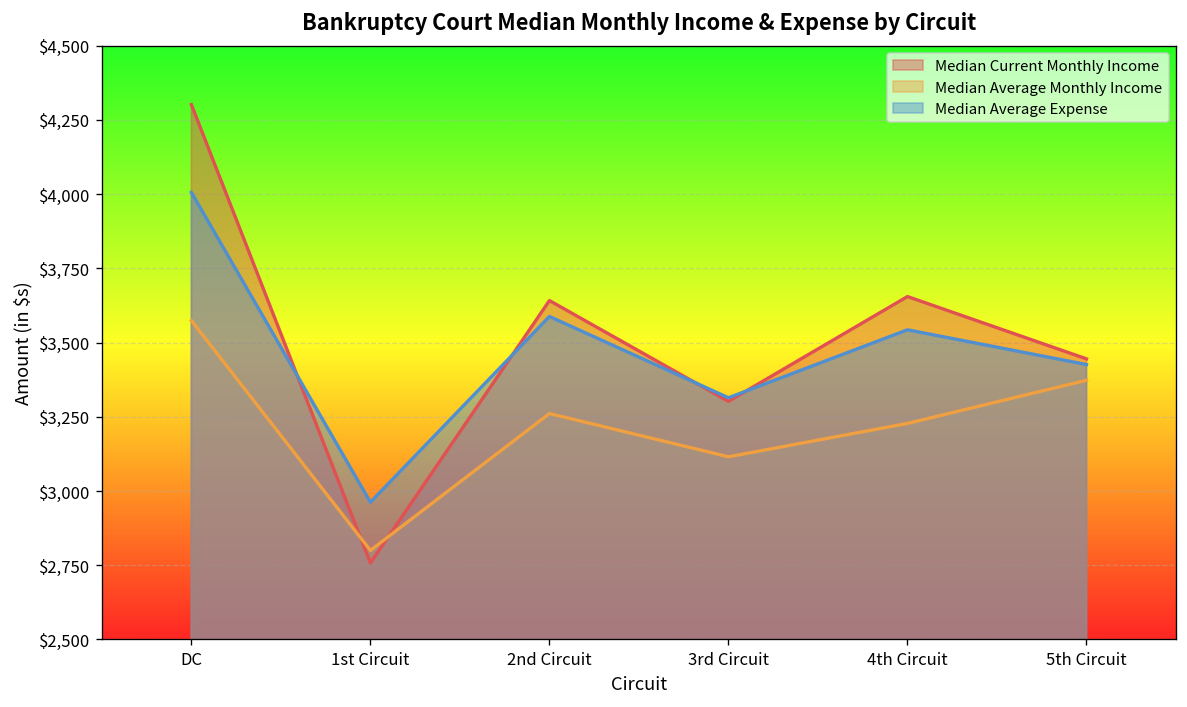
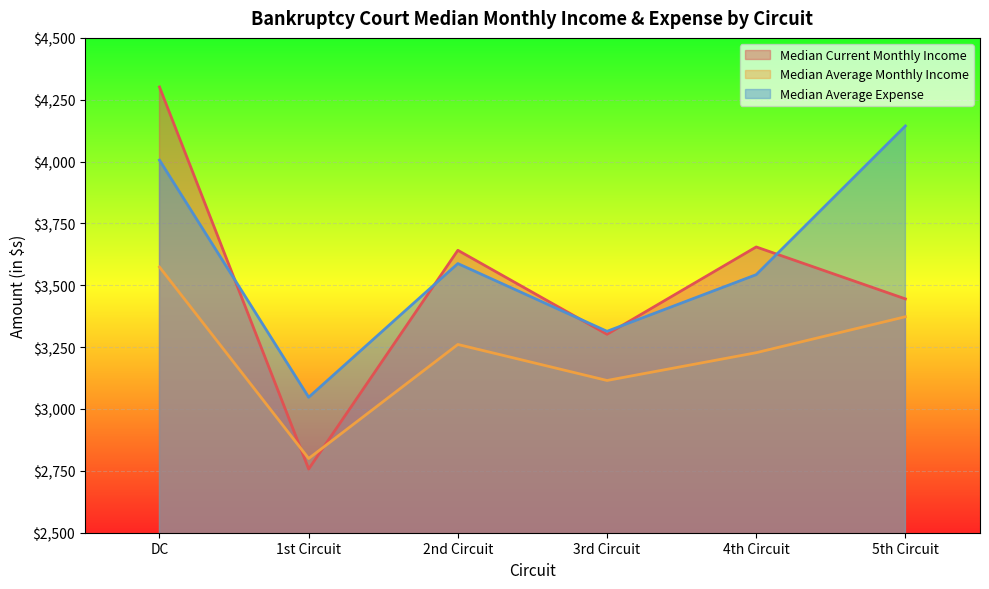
Median Average Expense, 1st Circuit: $2,960 -> $3,050
Median Average Expense, 5th Circuit: $3,430 -> $4,140
